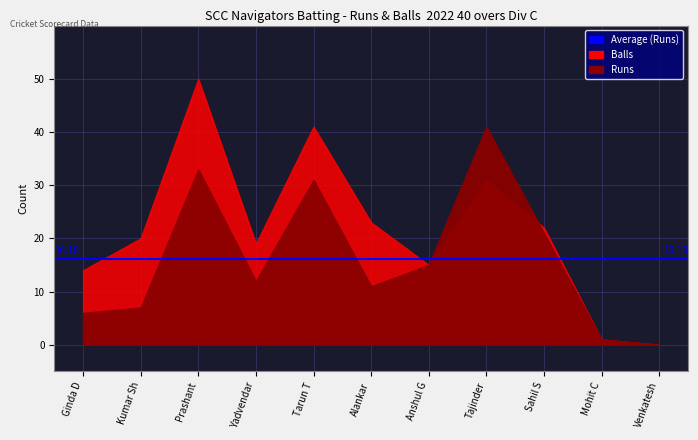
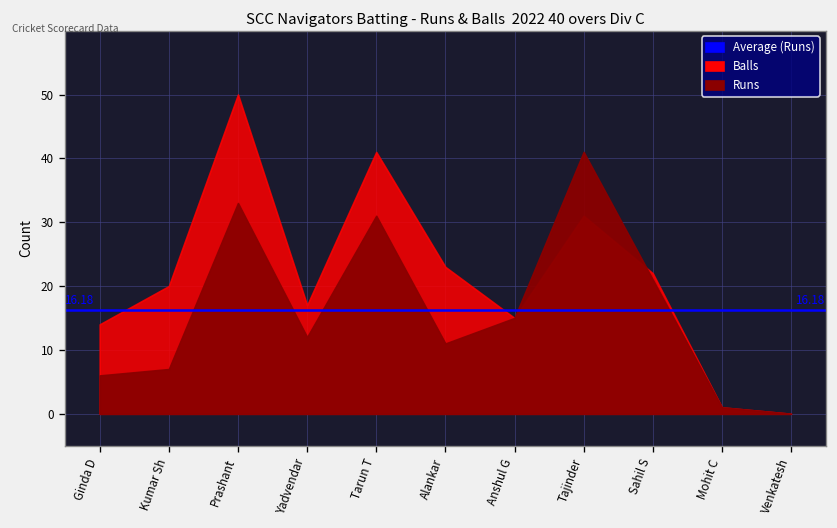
Balls, Yadvendar: 19 -> 17
